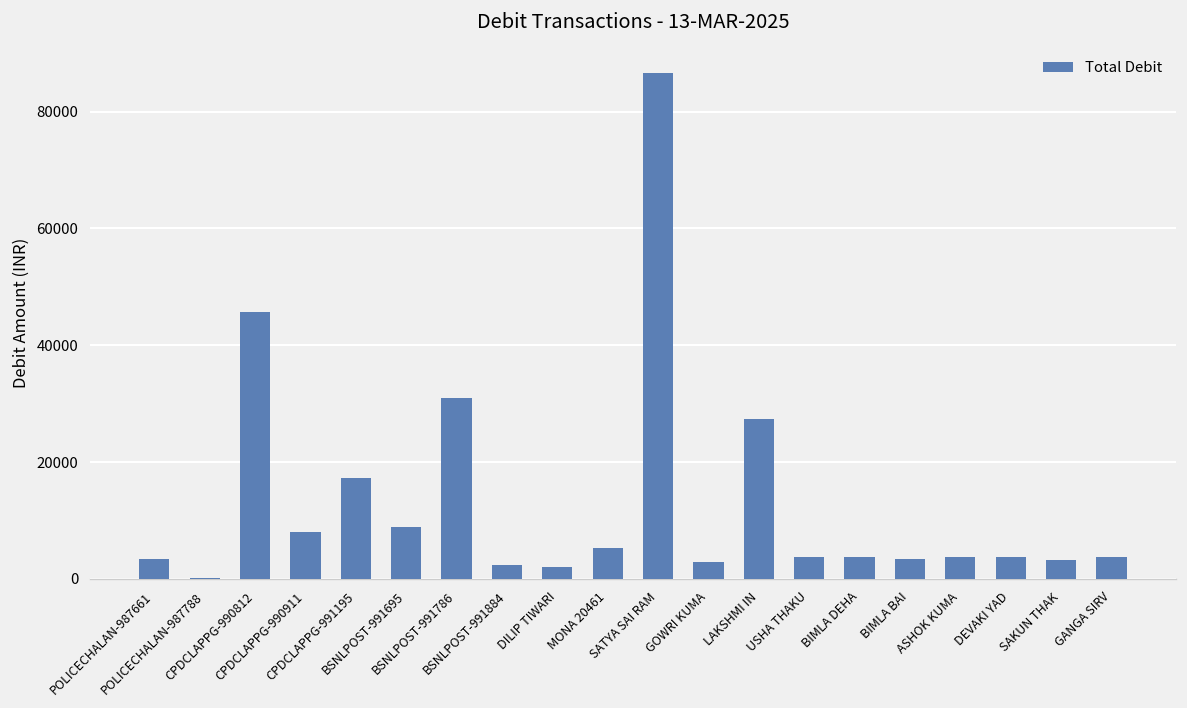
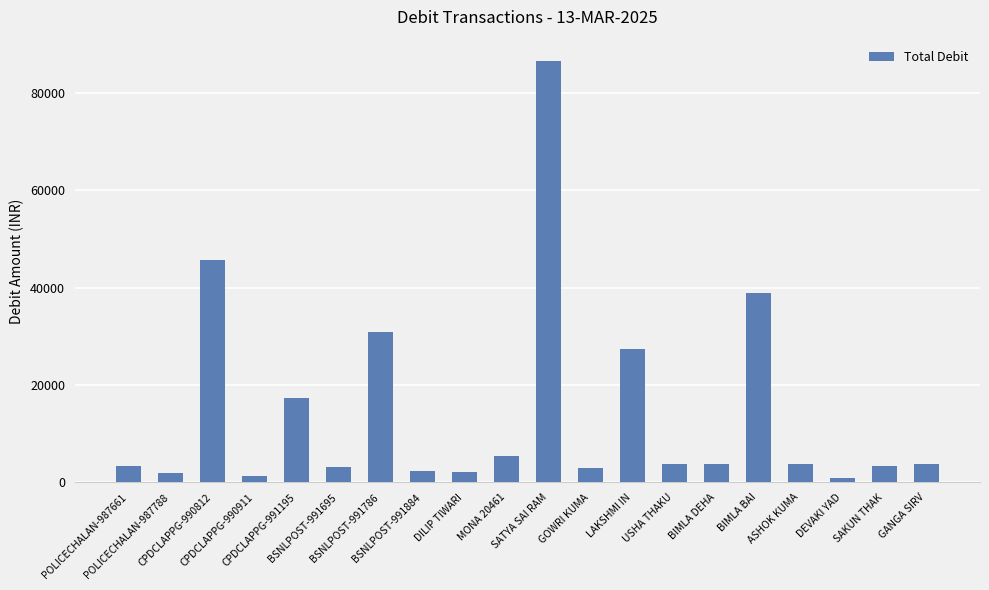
POLICECHALAN-987788: 0 -> 2000
CPDCLAPPG-990911: 8000 -> 1000
BSNLPOST-991695: 9000 -> 3000
BIMLA BAI: 3000 -> 39000
DEVAKI YAD: 4000 -> 1000
